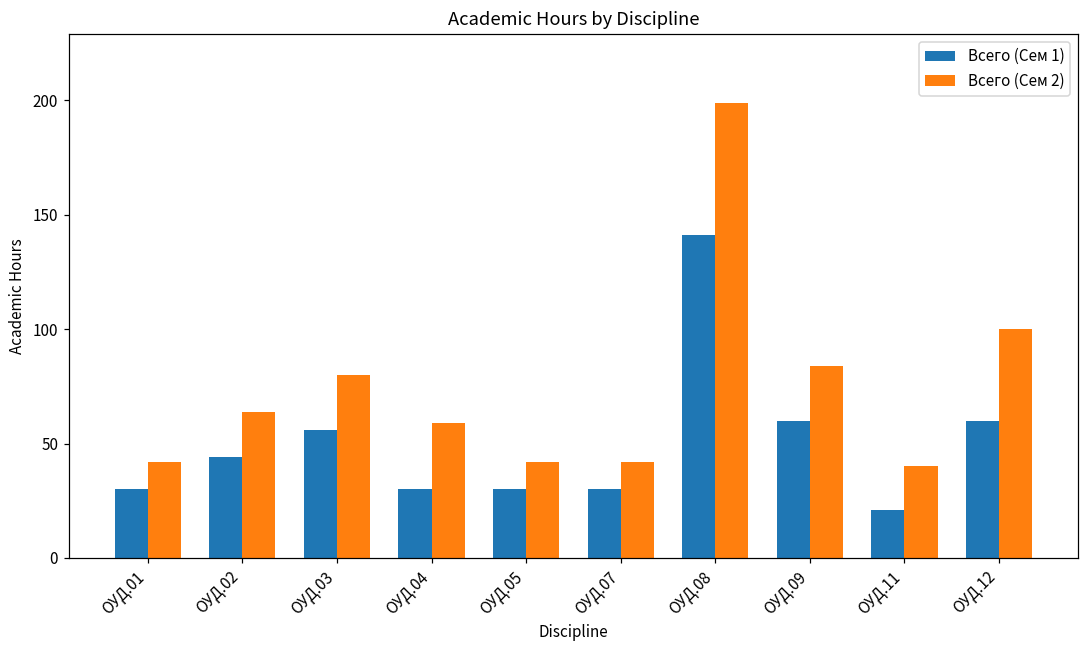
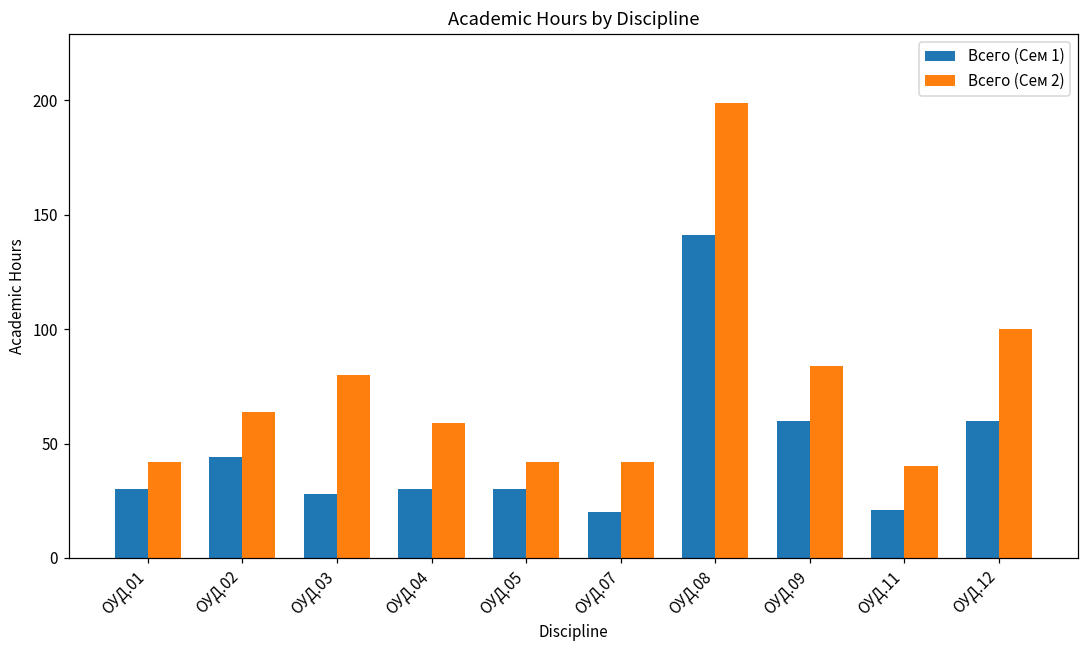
Всего (Сем 1), ОУД.03: 56 -> 28
Всего (Сем 1), ОУД.07: 30 -> 20
